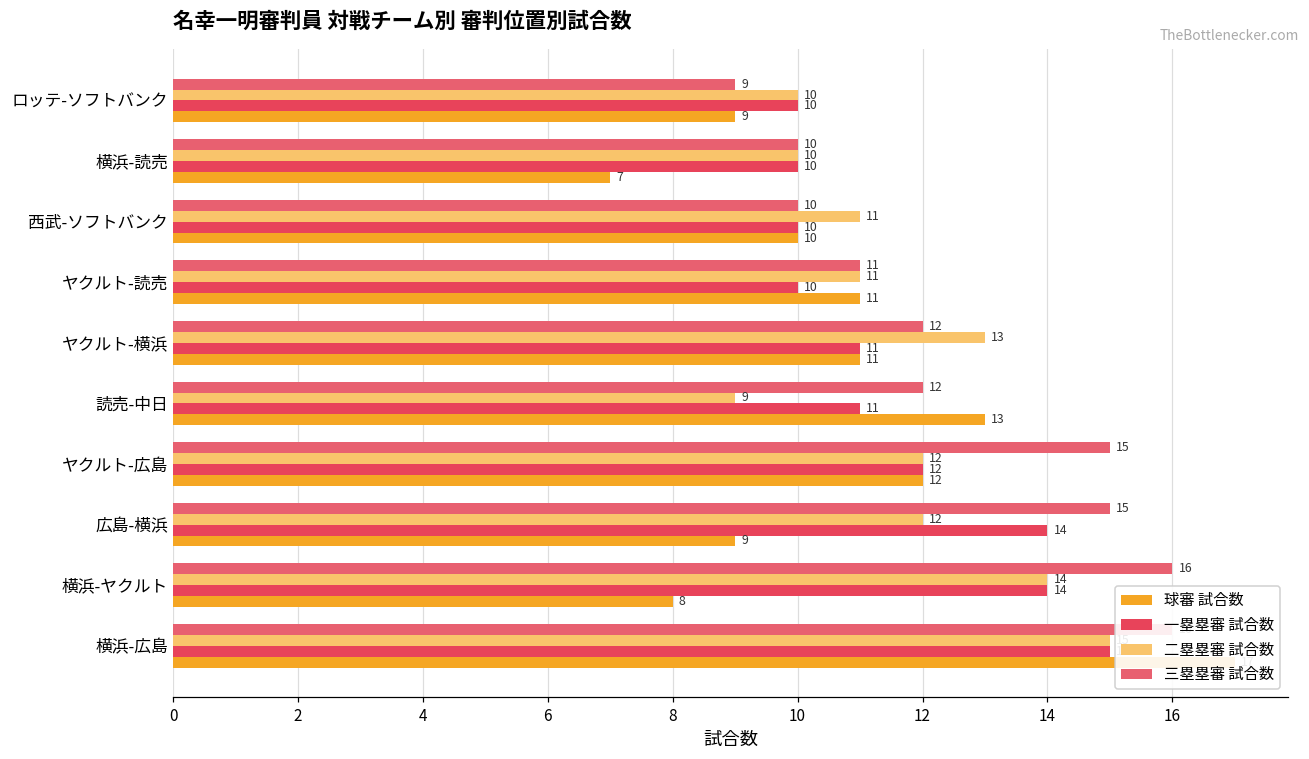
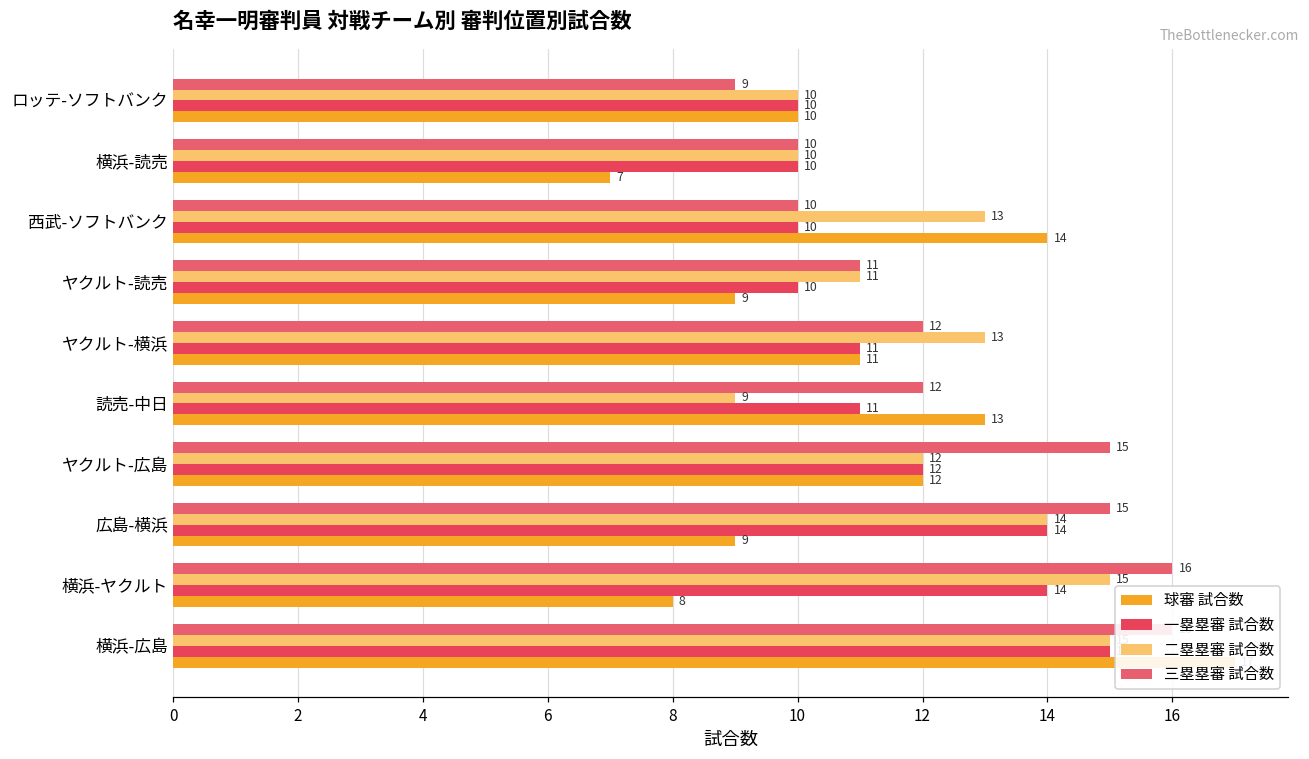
球審 試合数, ロッテ-ソフトバンク: 9 -> 10
二塁塁審 試合数, 西武-ソフトバンク: 11 -> 13
球審 試合数, 西武-ソフトバンク: 10 -> 14
球審 試合数, ヤクルト-読売: 11 -> 9
二塁塁審 試合数, 広島-横浜: 12 -> 14
二塁塁審 試合数, 横浜-ヤクルト: 14 -> 15
